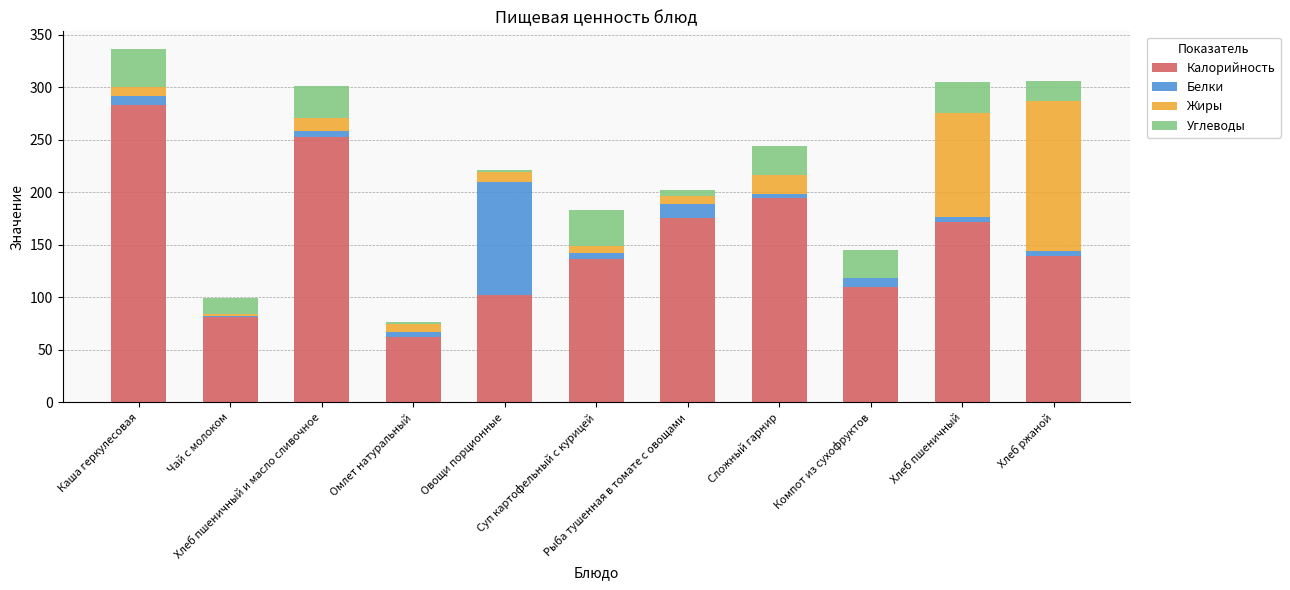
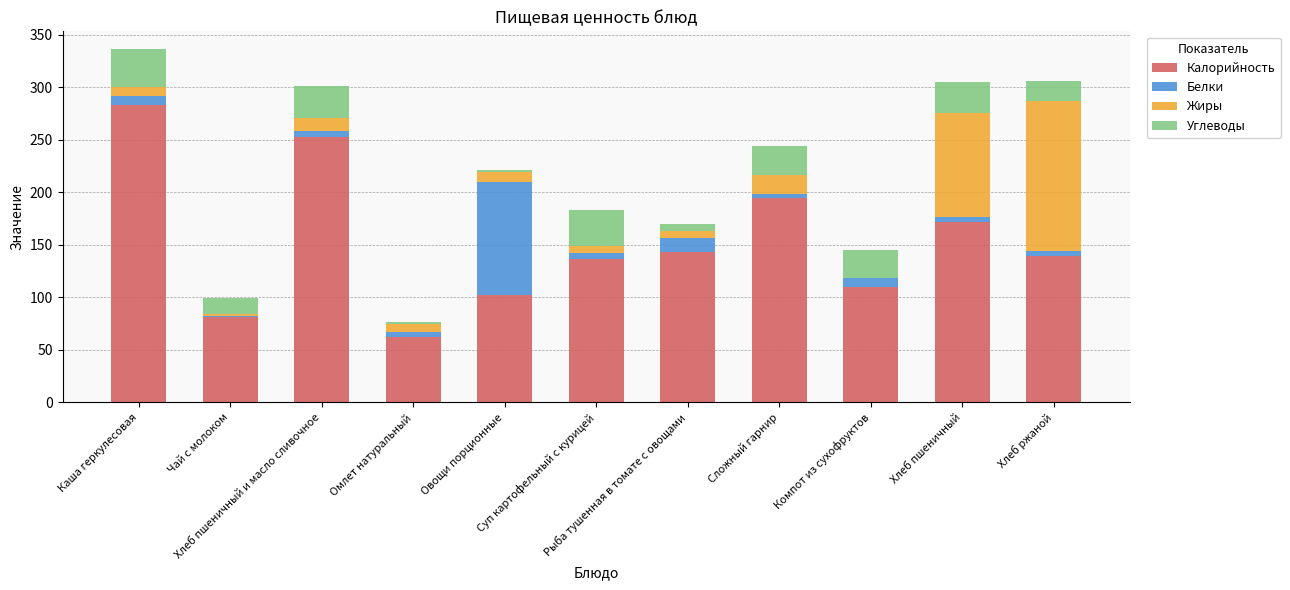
Калорийность, Рыба тушенная в томате с овощами: 176 -> 143
